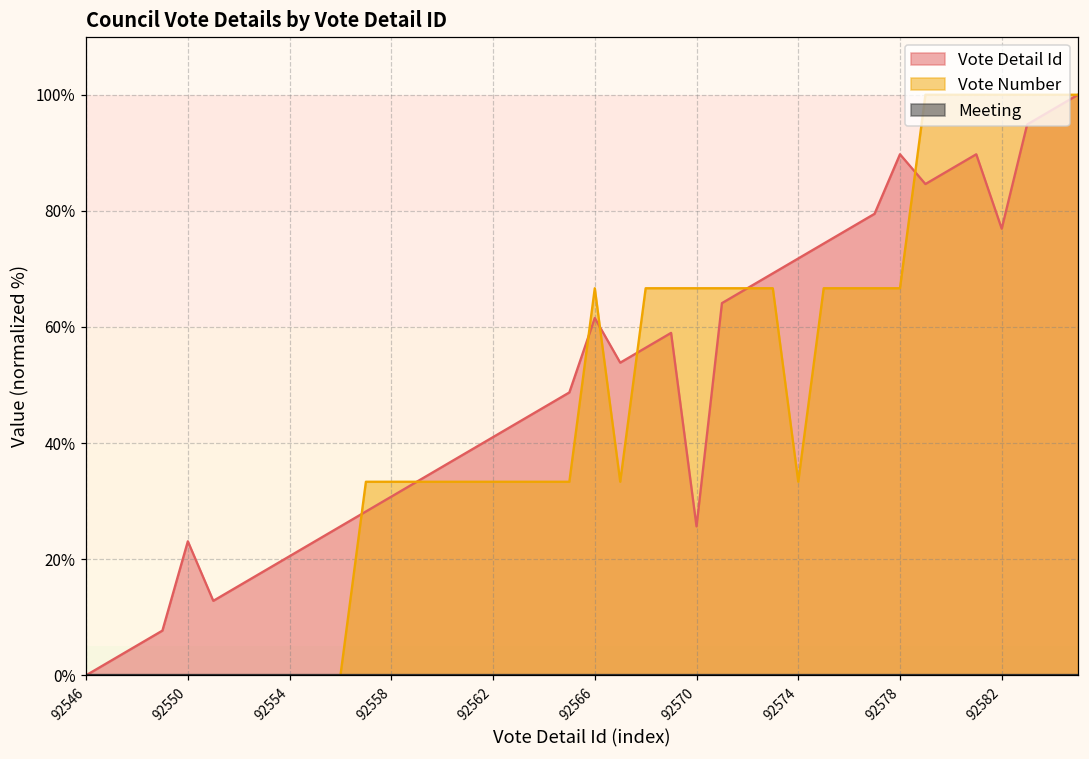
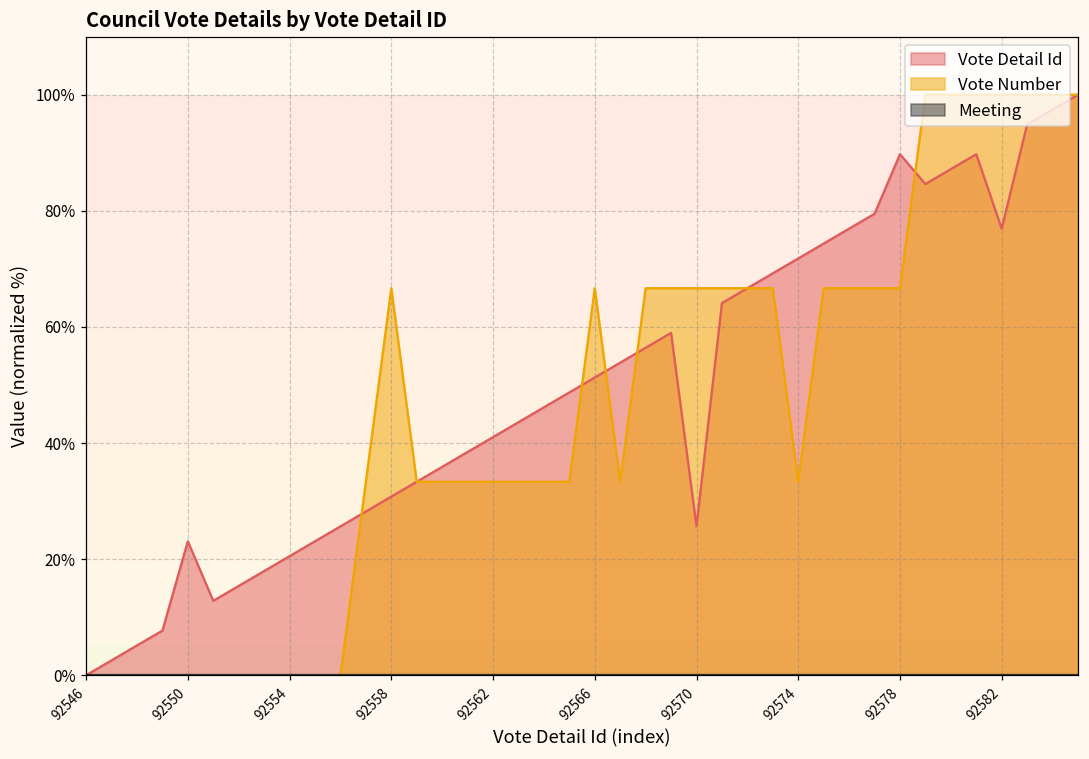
Vote Number, 92558: 33% -> 67%
Vote Detail Id, 92566: 62% -> 51%
